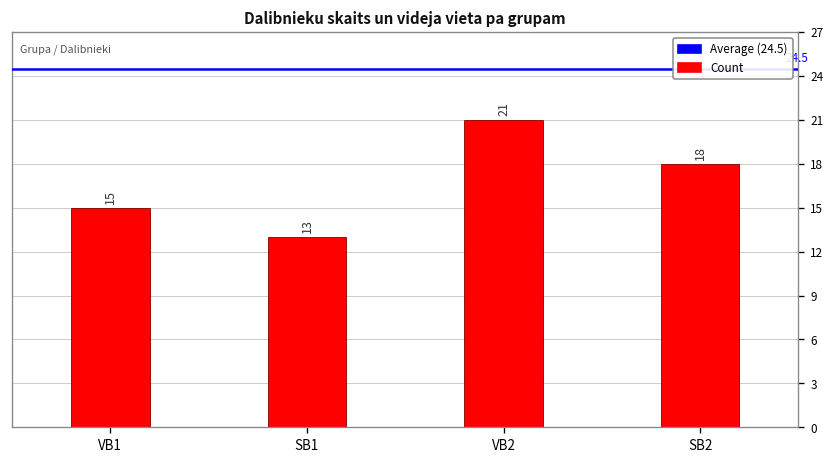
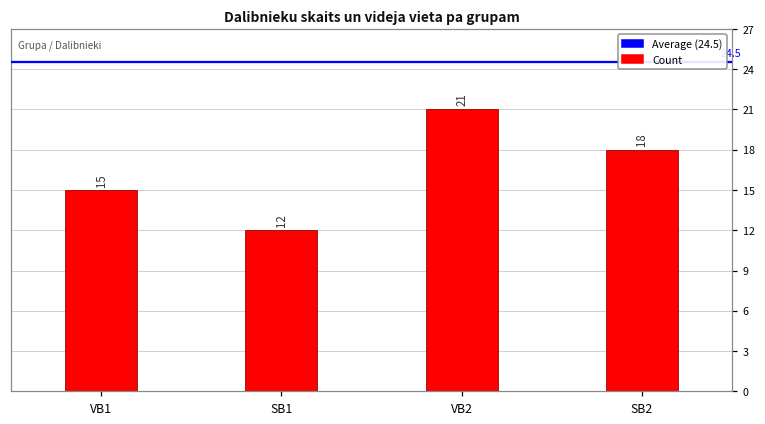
SB1: 13 -> 12
